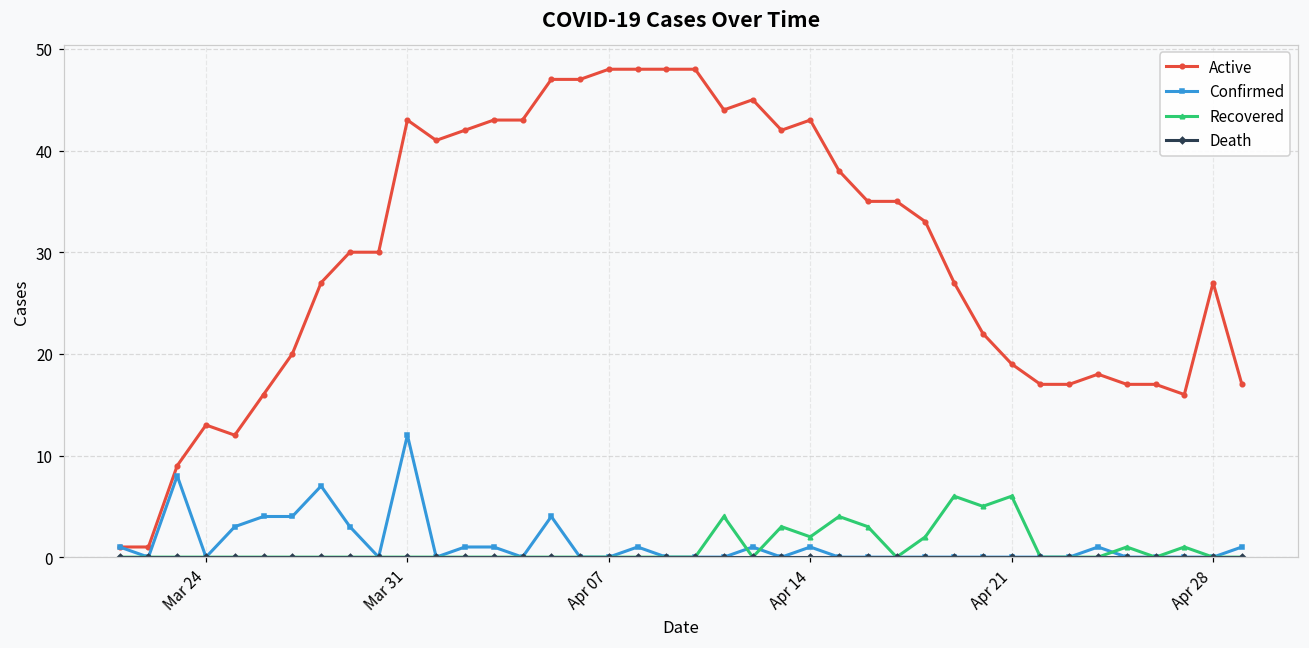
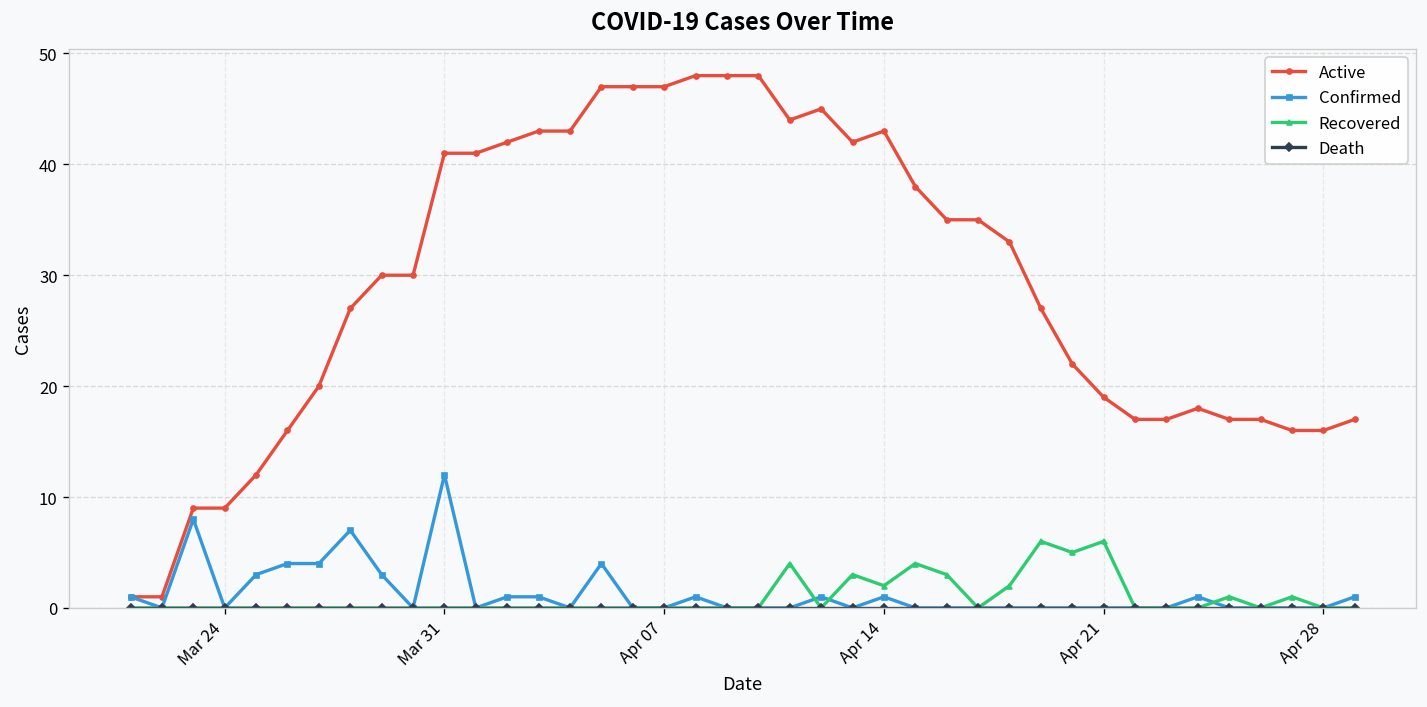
Active, Mar 24: 13 -> 9
Active, Mar 31: 43 -> 41
Active, Apr 07: 48 -> 47
Active, Apr 28: 27 -> 16
